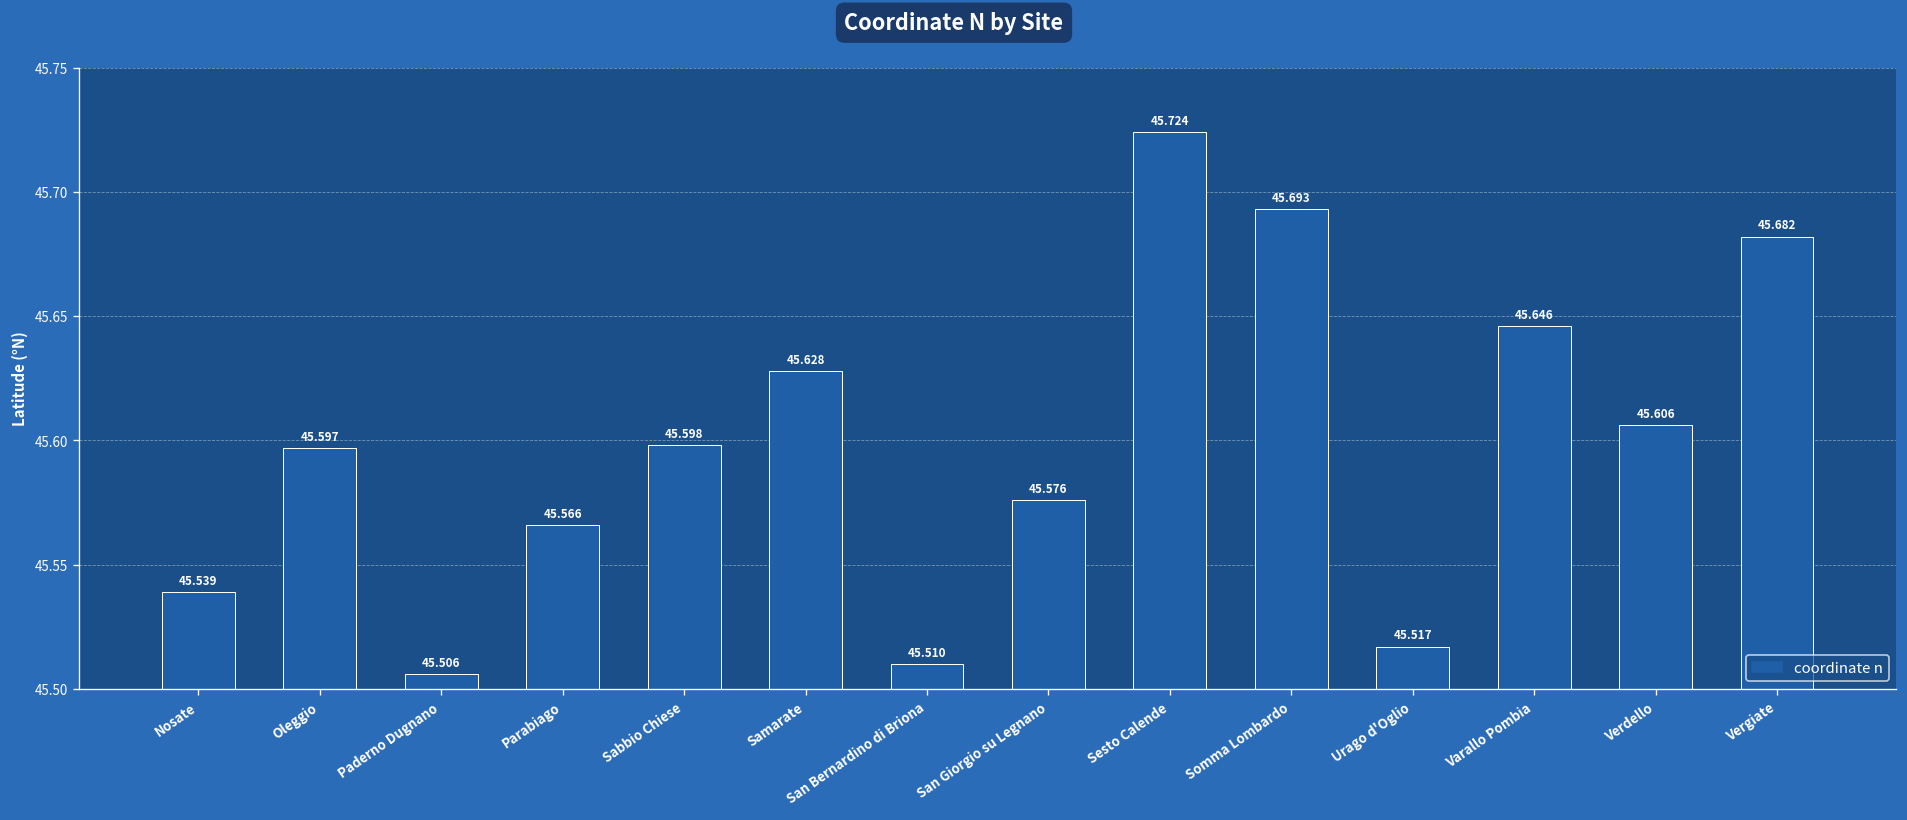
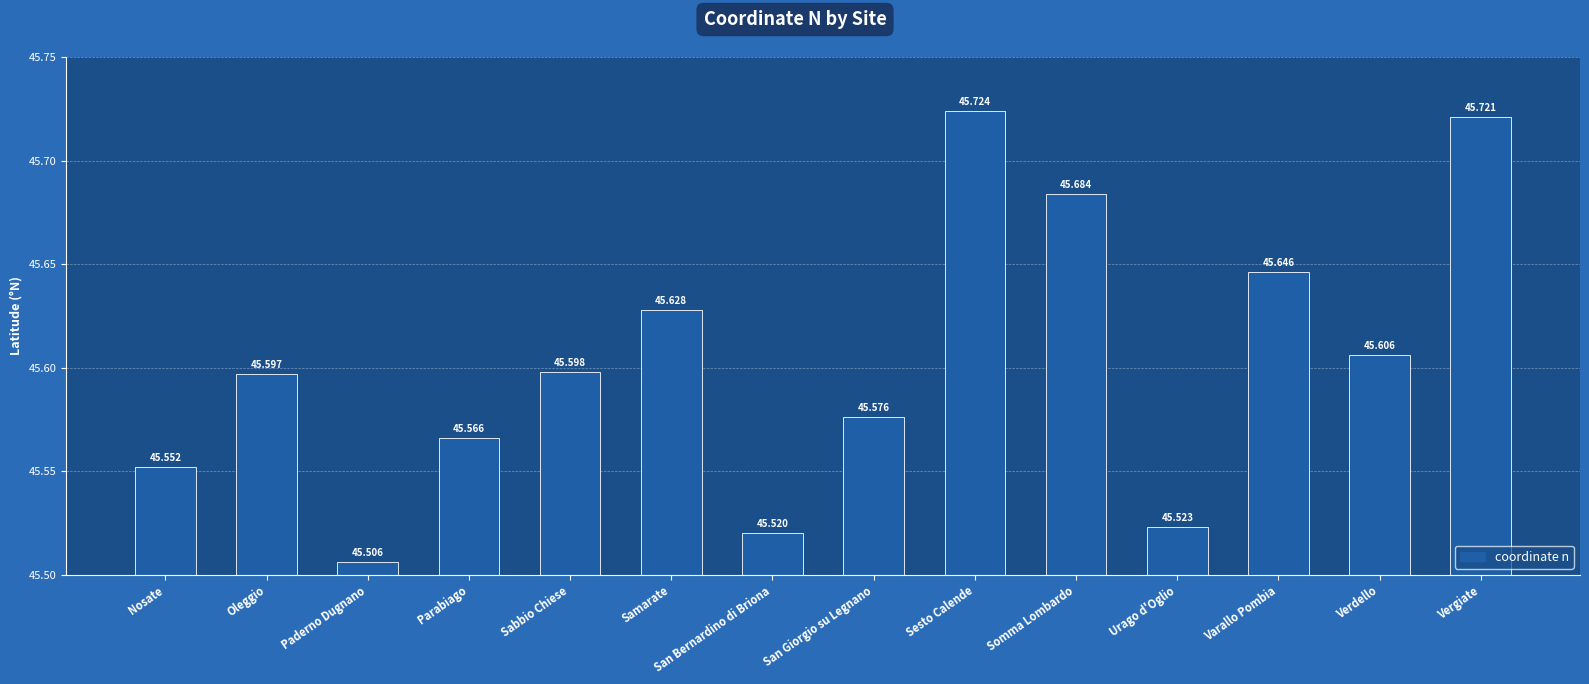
Nosate: 45.539 -> 45.552
San Bernardino di Briona: 45.510 -> 45.520
Somma Lombardo: 45.693 -> 45.684
Urago d'Oglio: 45.517 -> 45.523
Vergiate: 45.682 -> 45.721
